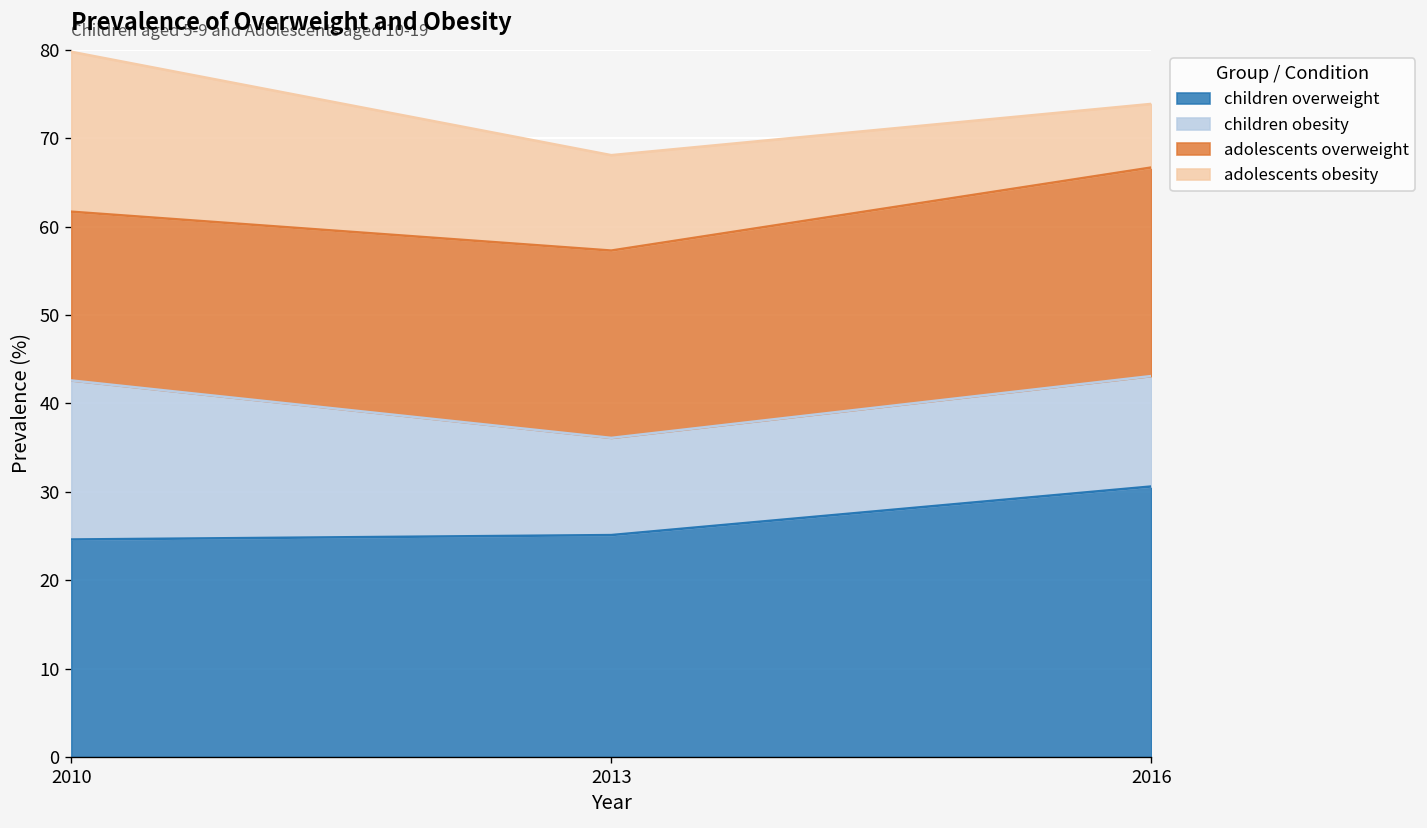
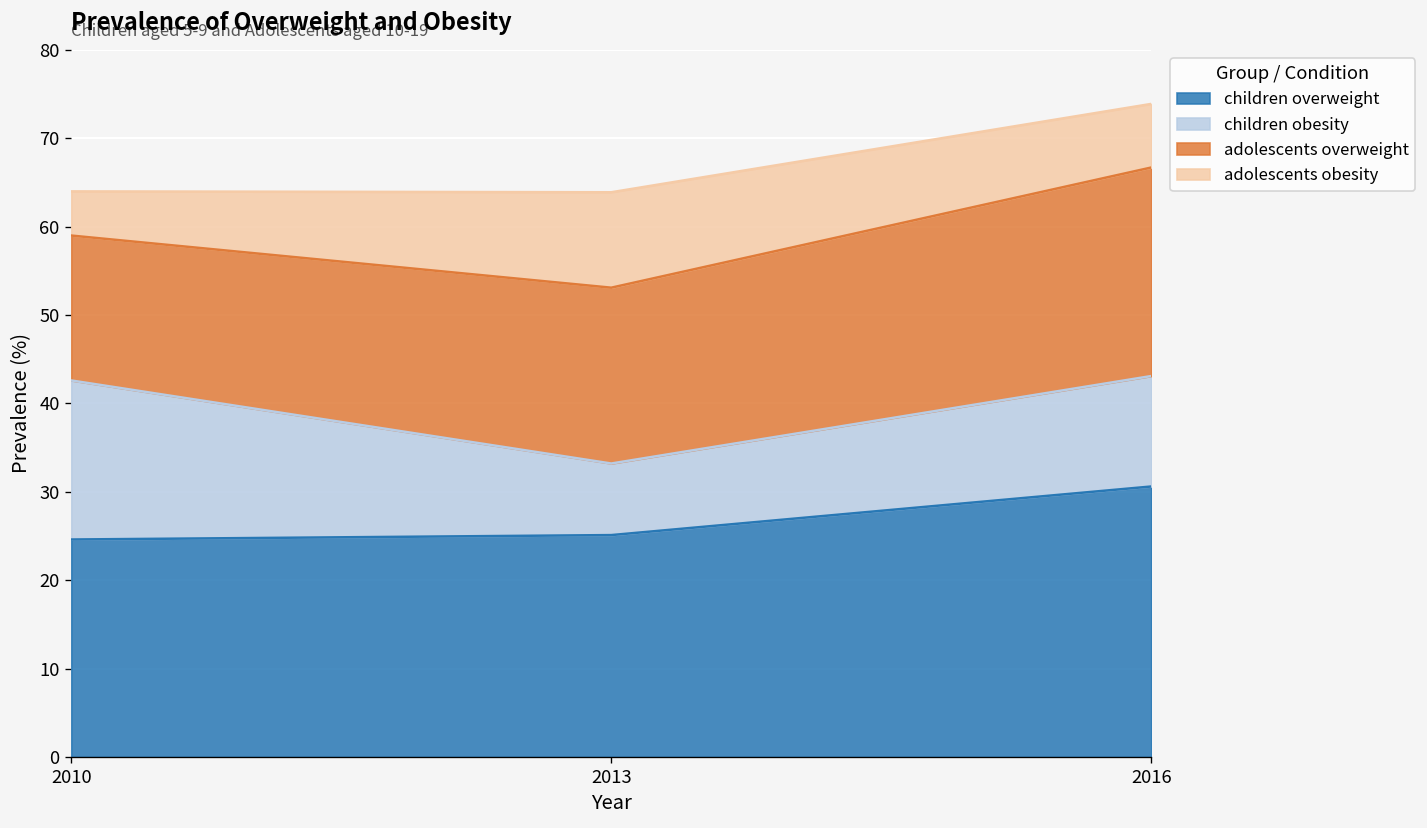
adolescents overweight, 2010: 19 -> 16
adolescents obesity, 2010: 18 -> 5
children obesity, 2013: 11 -> 8
adolescents overweight, 2013: 21 -> 20
